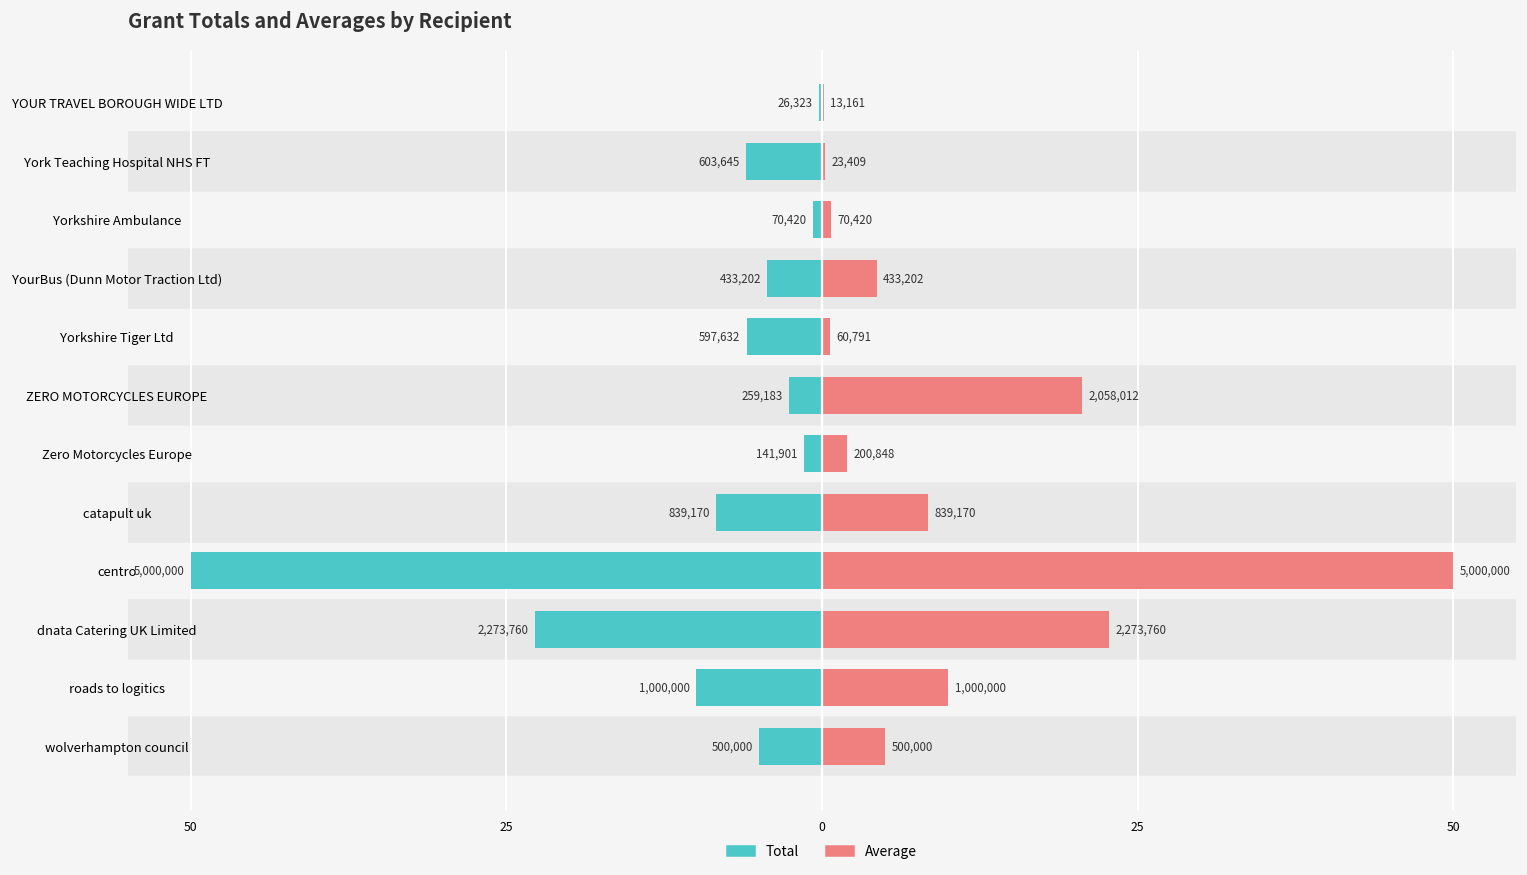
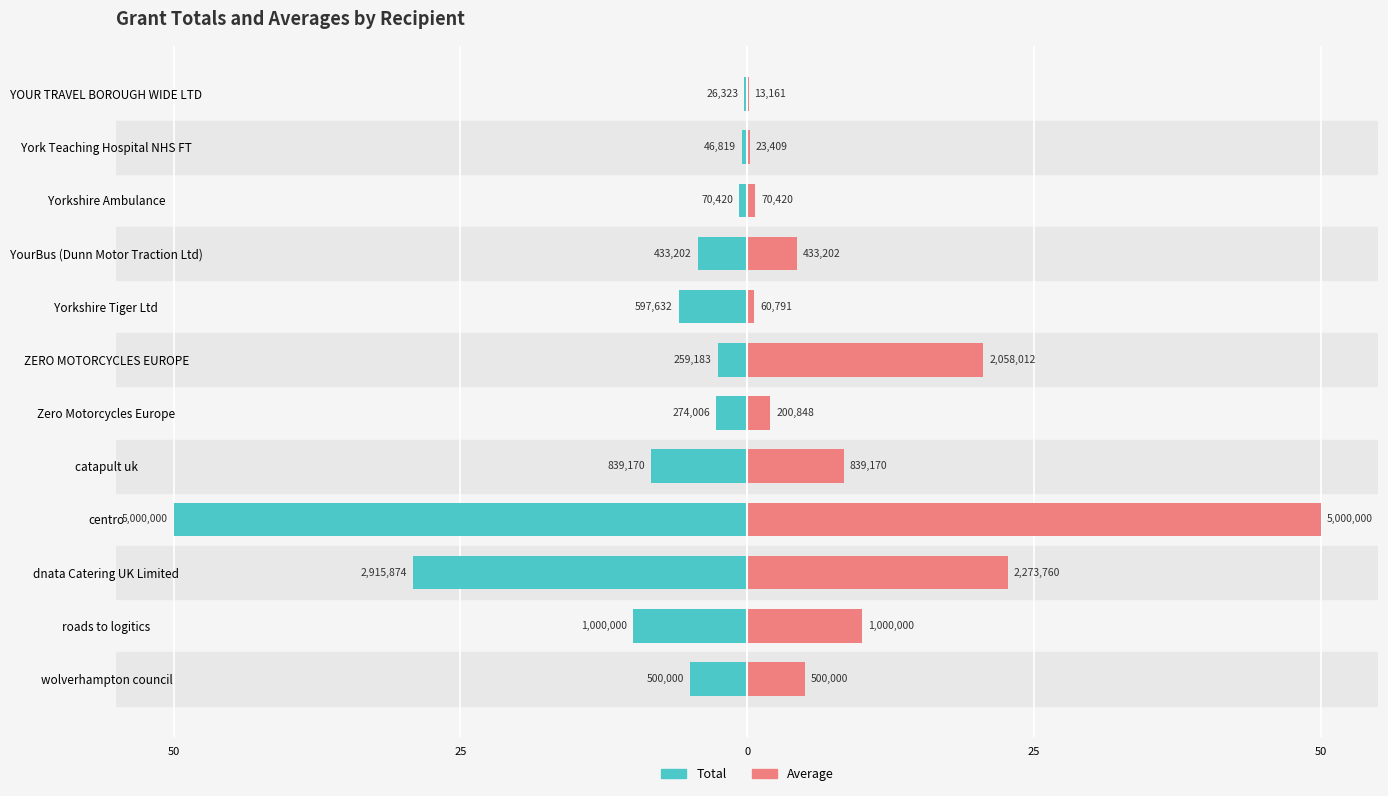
Total, York Teaching Hospital NHS FT: 603,645 -> 46,819
Total, Zero Motorcycles Europe: 141,901 -> 274,006
Total, dnata Catering UK Limited: 2,273,760 -> 2,915,874
